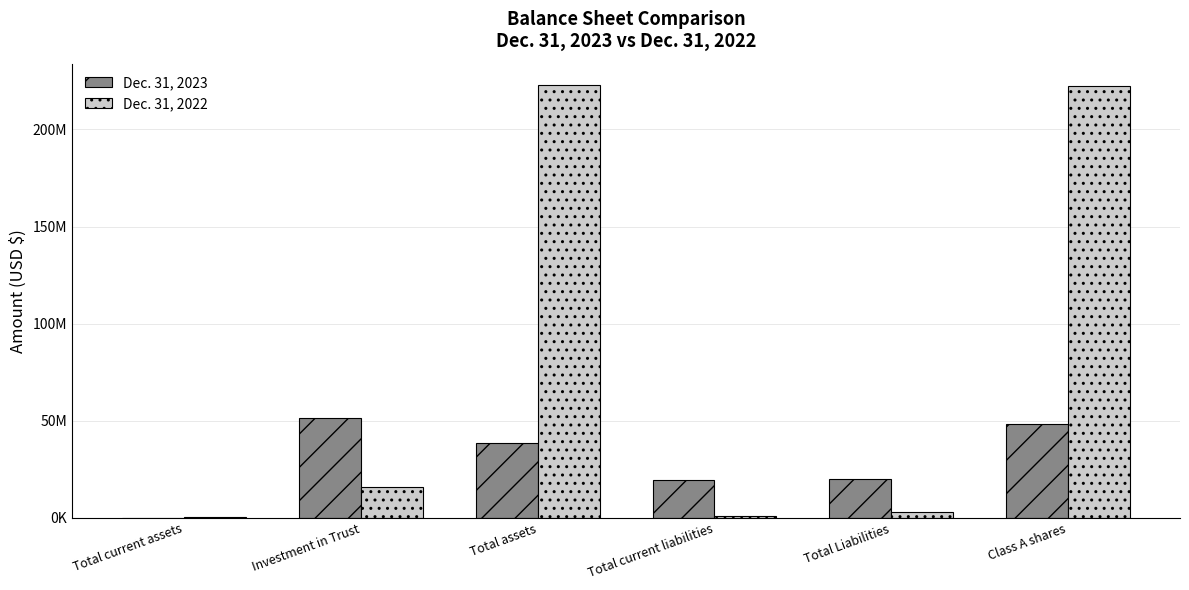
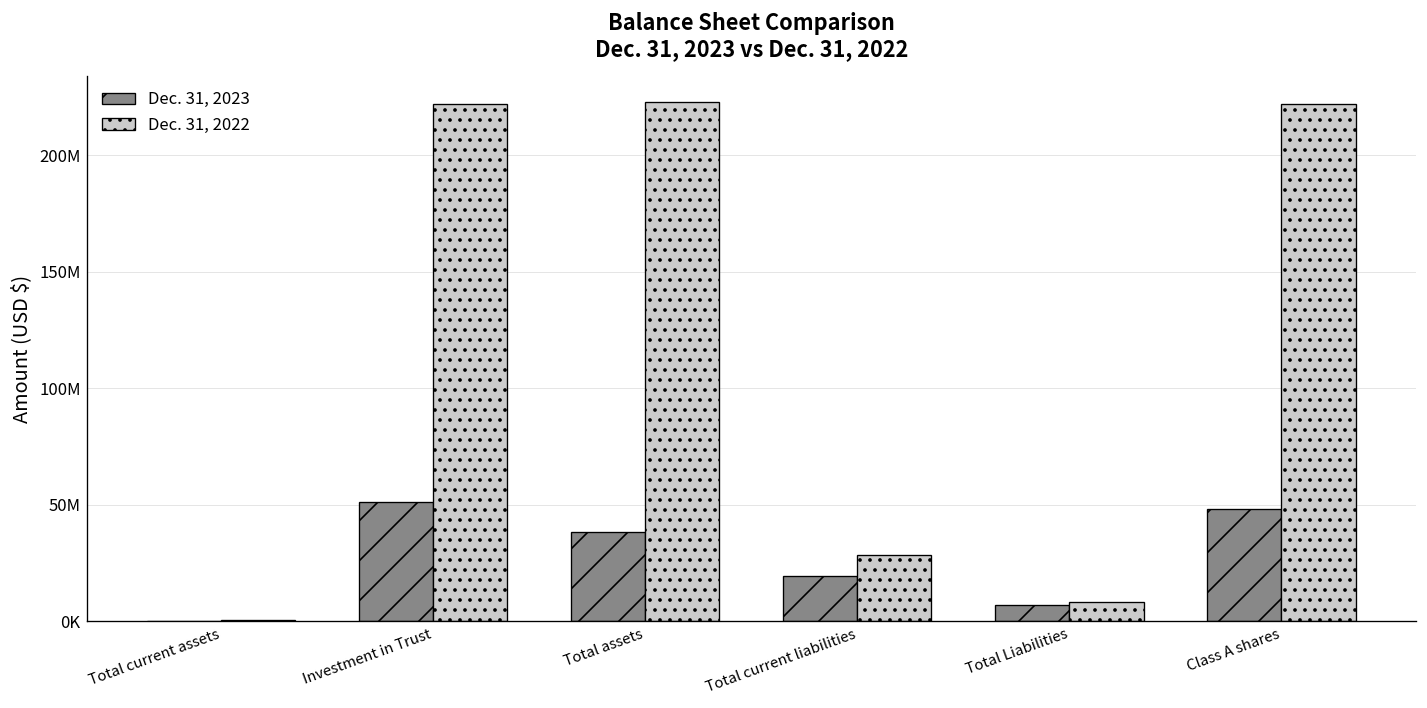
Dec. 31, 2022, Investment in Trust: 16000000 -> 222000000
Dec. 31, 2022, Total current liabilities: 1000000 -> 29000000
Dec. 31, 2023, Total Liabilities: 20000000 -> 7000000
Dec. 31, 2022, Total Liabilities: 3000000 -> 8000000
